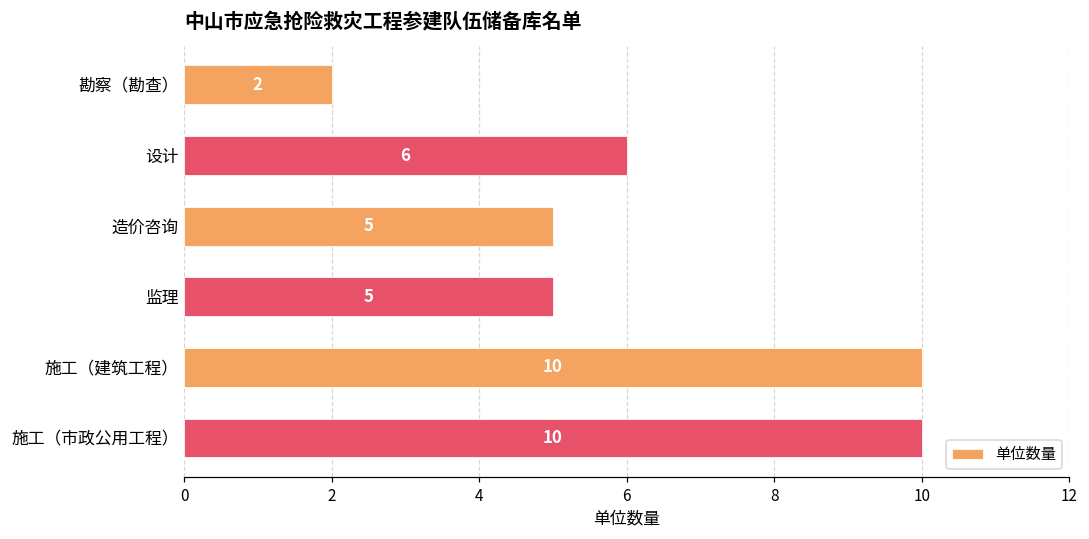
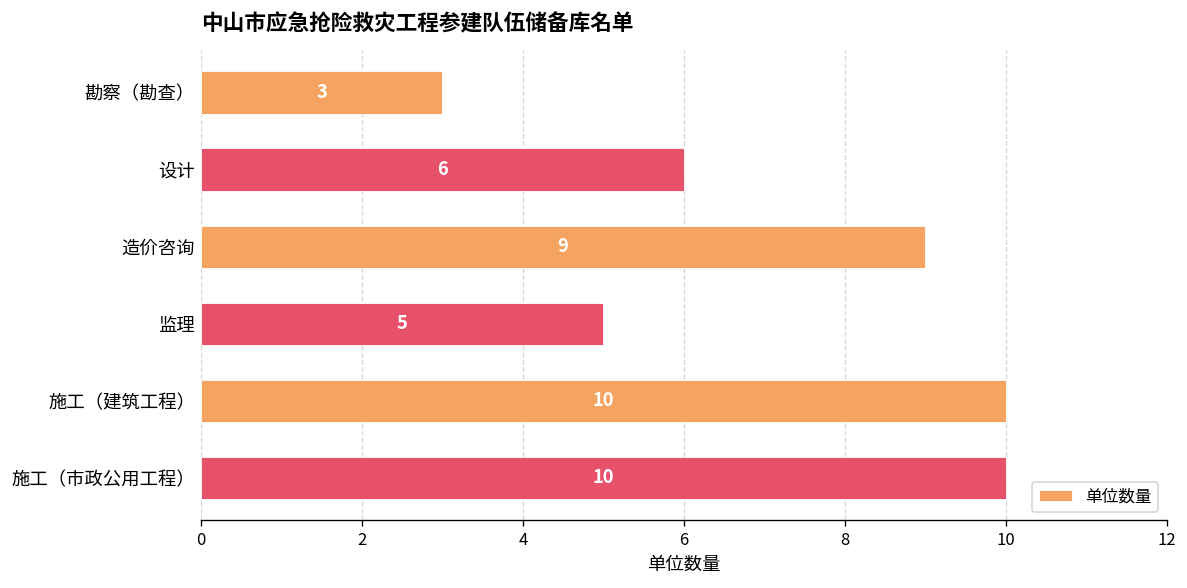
勘察（勘查）: 2 -> 3
造价咨询: 5 -> 9
